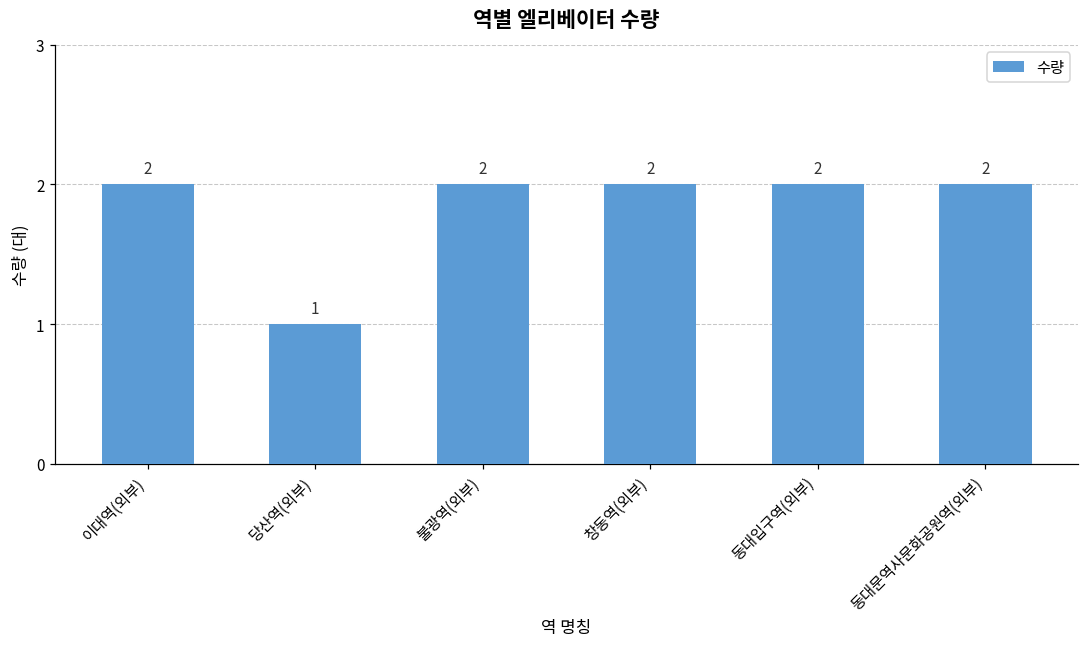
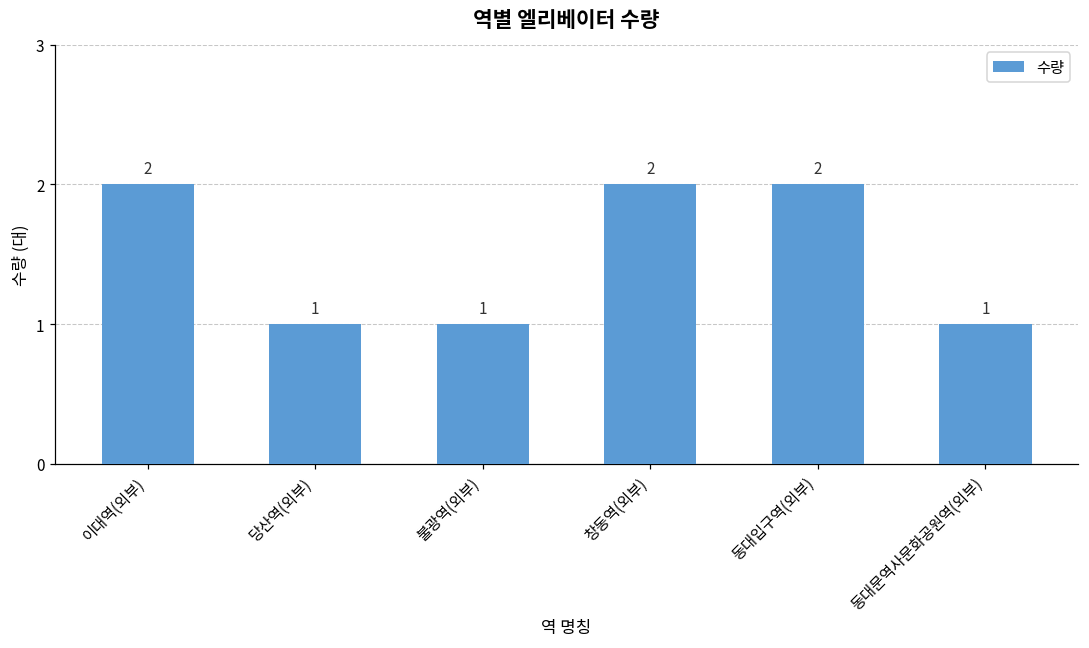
불광역(외부): 2 -> 1
동대문역사문화공원역(외부): 2 -> 1
